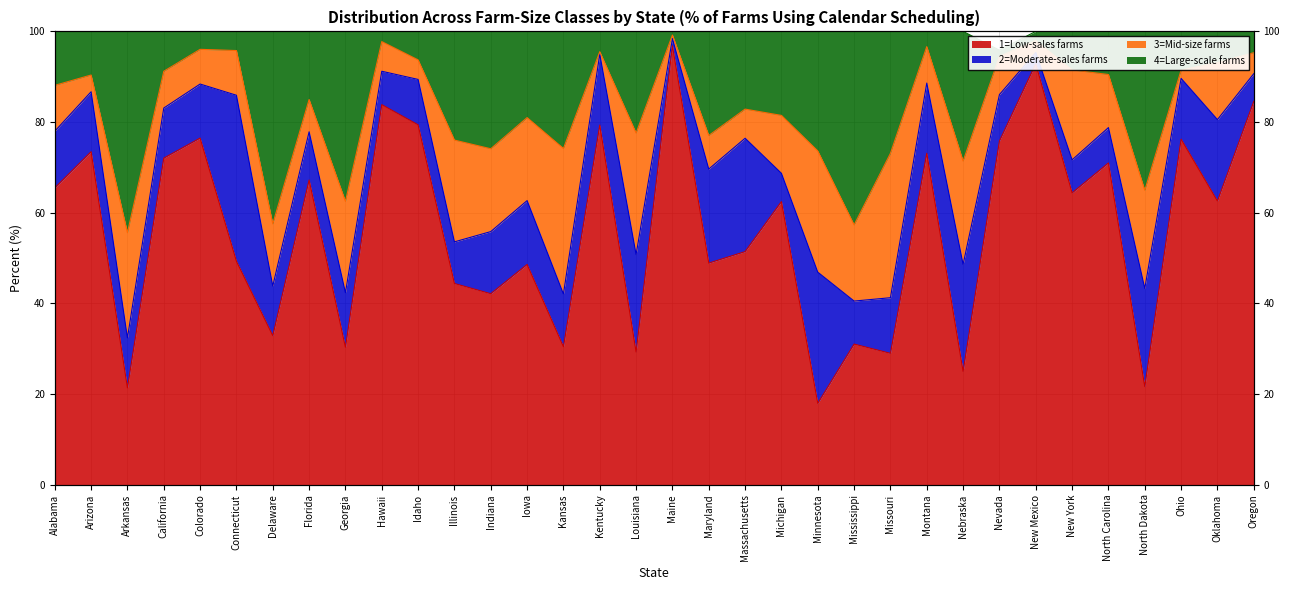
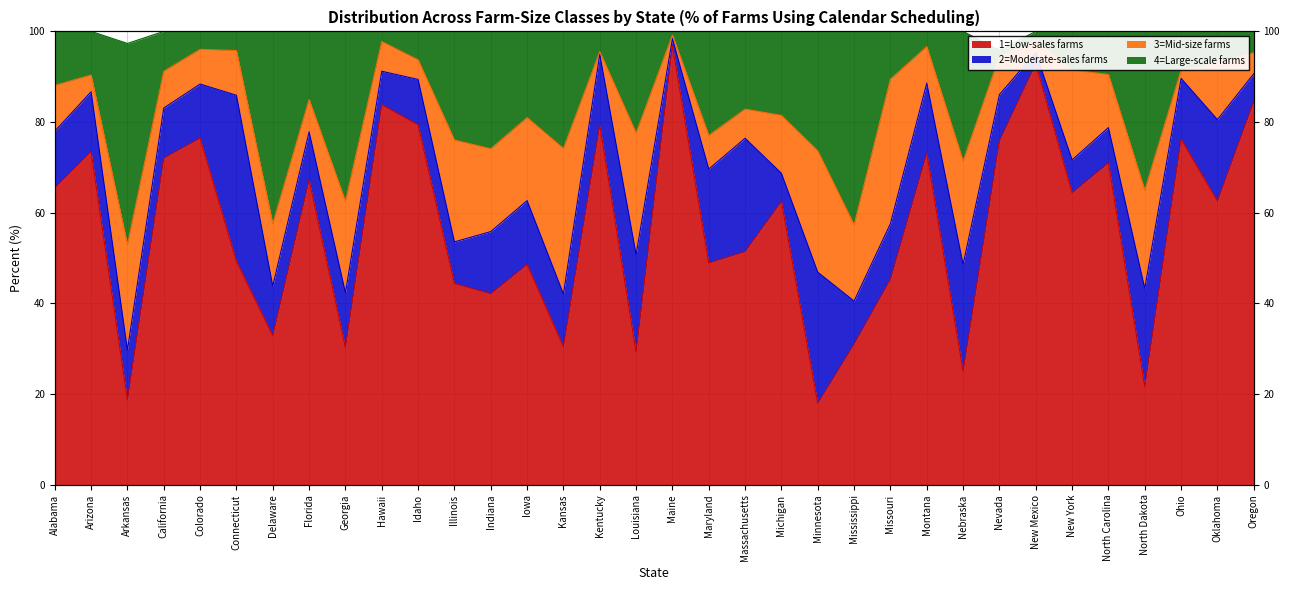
1=Low-sales farms, Arkansas: 21 -> 19
1=Low-sales farms, Missouri: 29 -> 45
